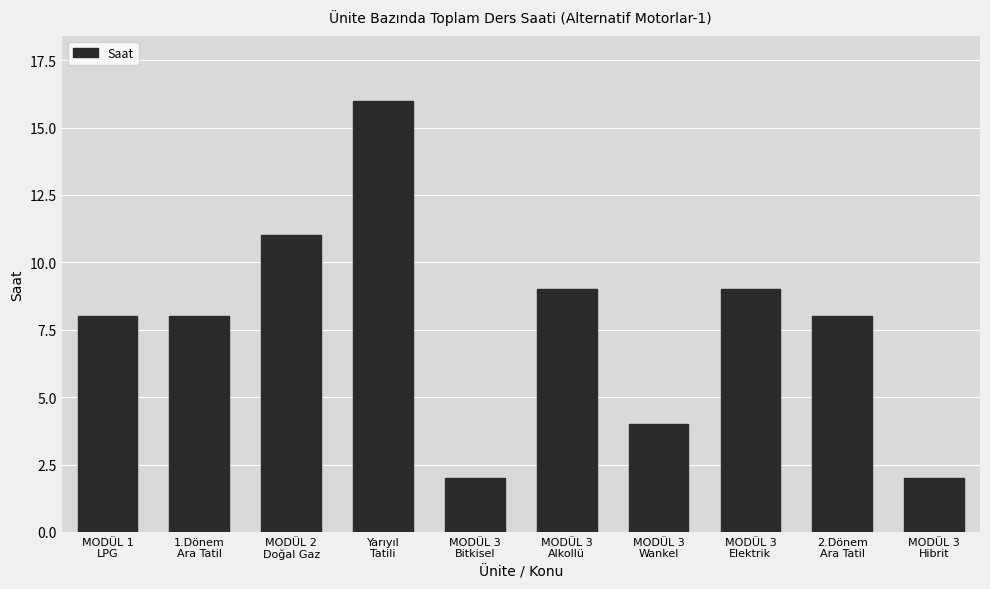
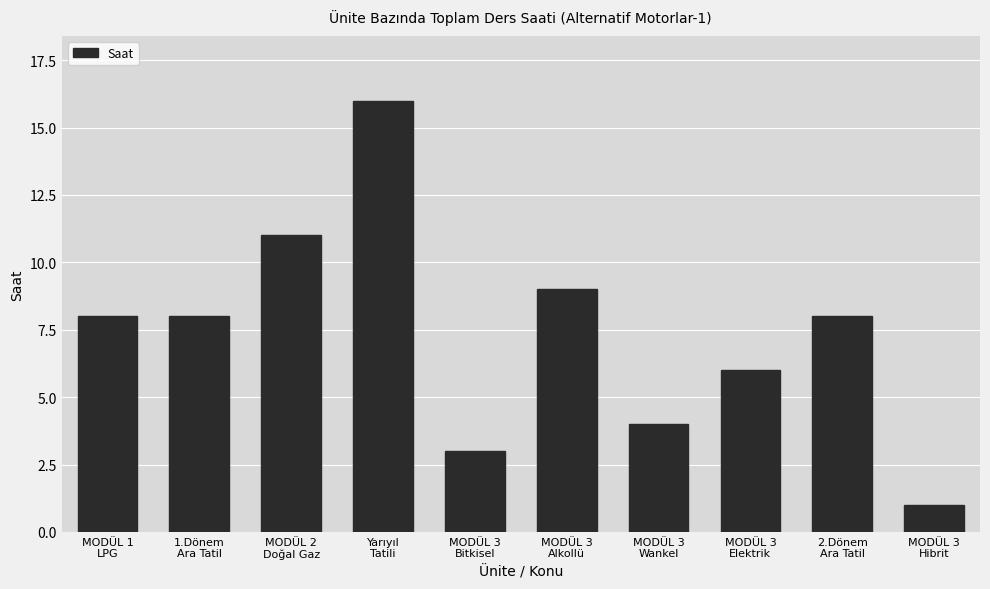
MODÜL 3 Bitkisel: 2 -> 3
MODÜL 3 Elektrik: 9 -> 6
MODÜL 3 Hibrit: 2 -> 1
